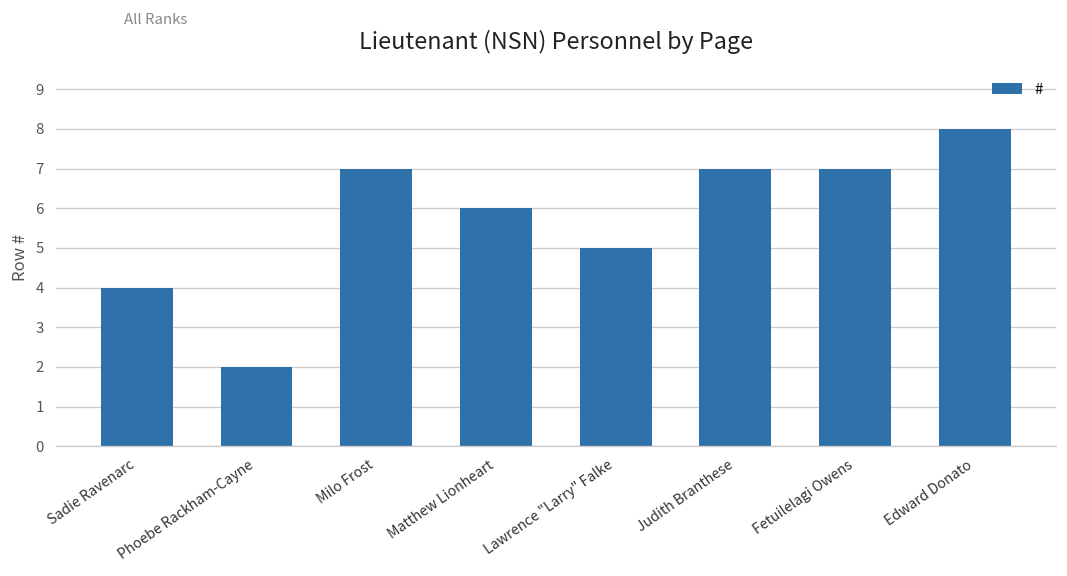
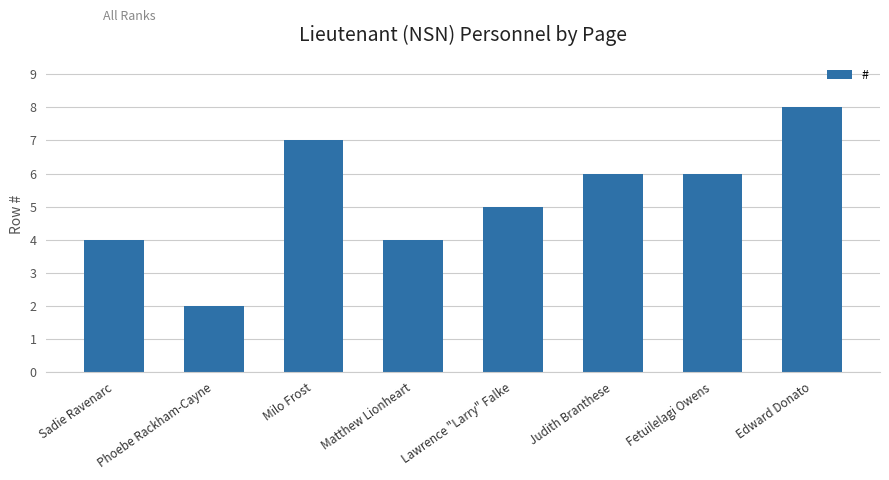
Matthew Lionheart: 6 -> 4
Judith Branthese: 7 -> 6
Fetuilelagi Owens: 7 -> 6
